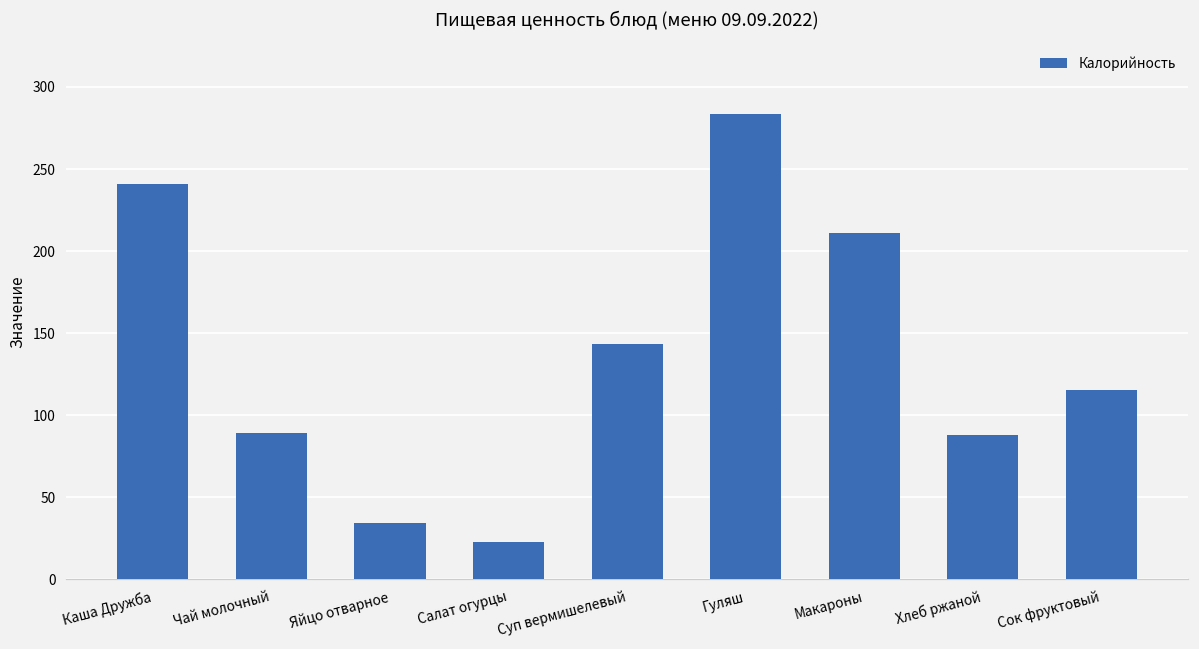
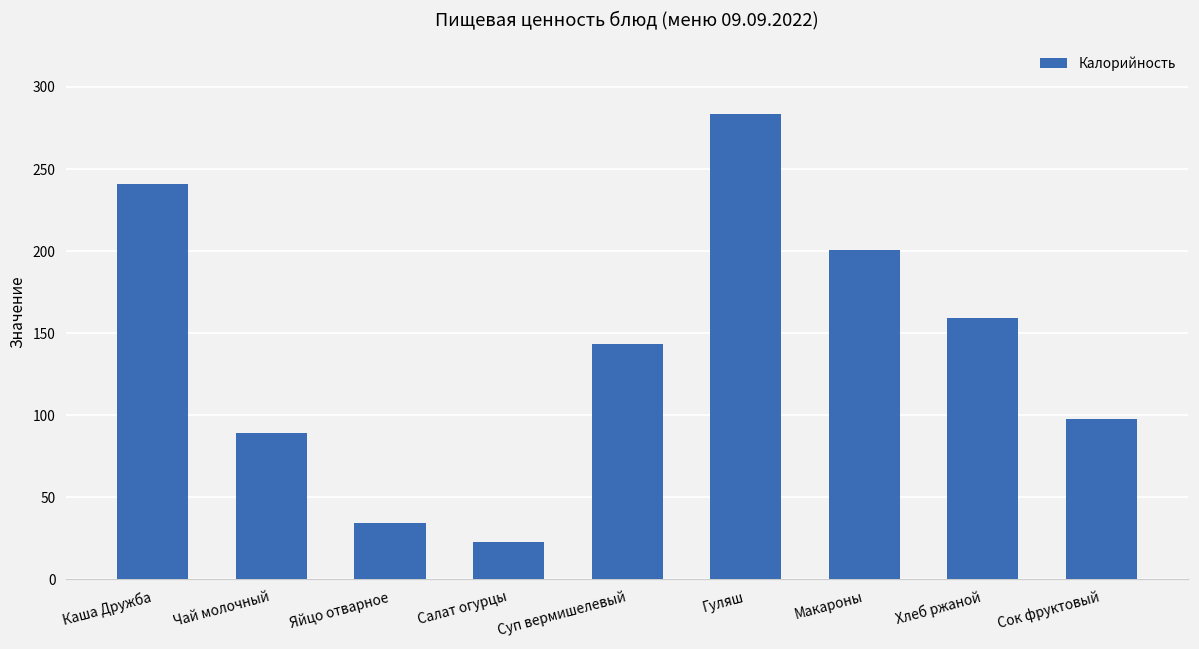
Макароны: 211 -> 201
Хлеб ржаной: 88 -> 159
Сок фруктовый: 115 -> 98
